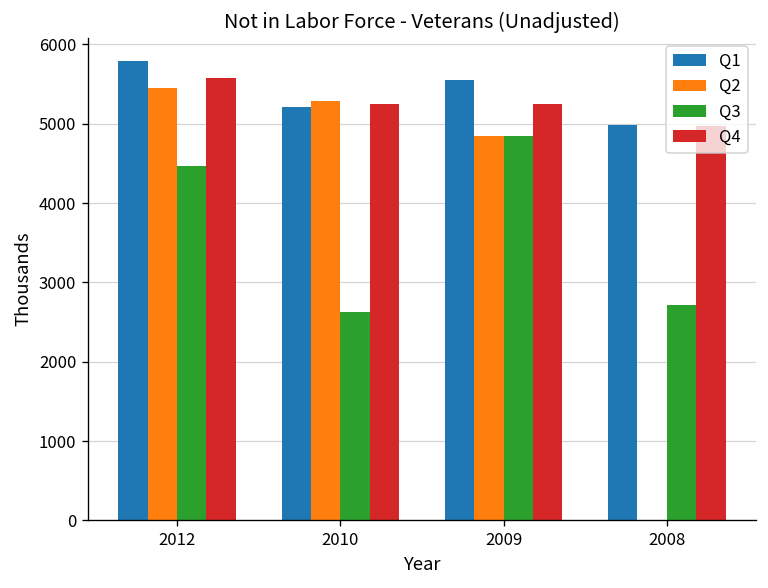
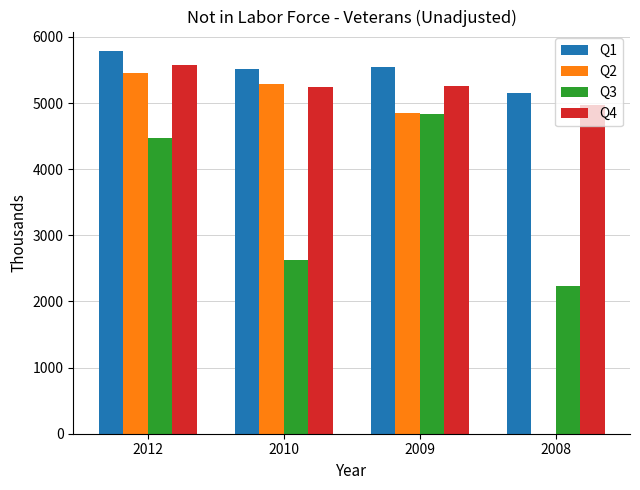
Q1, 2010: 5200 -> 5500
Q1, 2008: 5000 -> 5200
Q3, 2008: 2700 -> 2200
